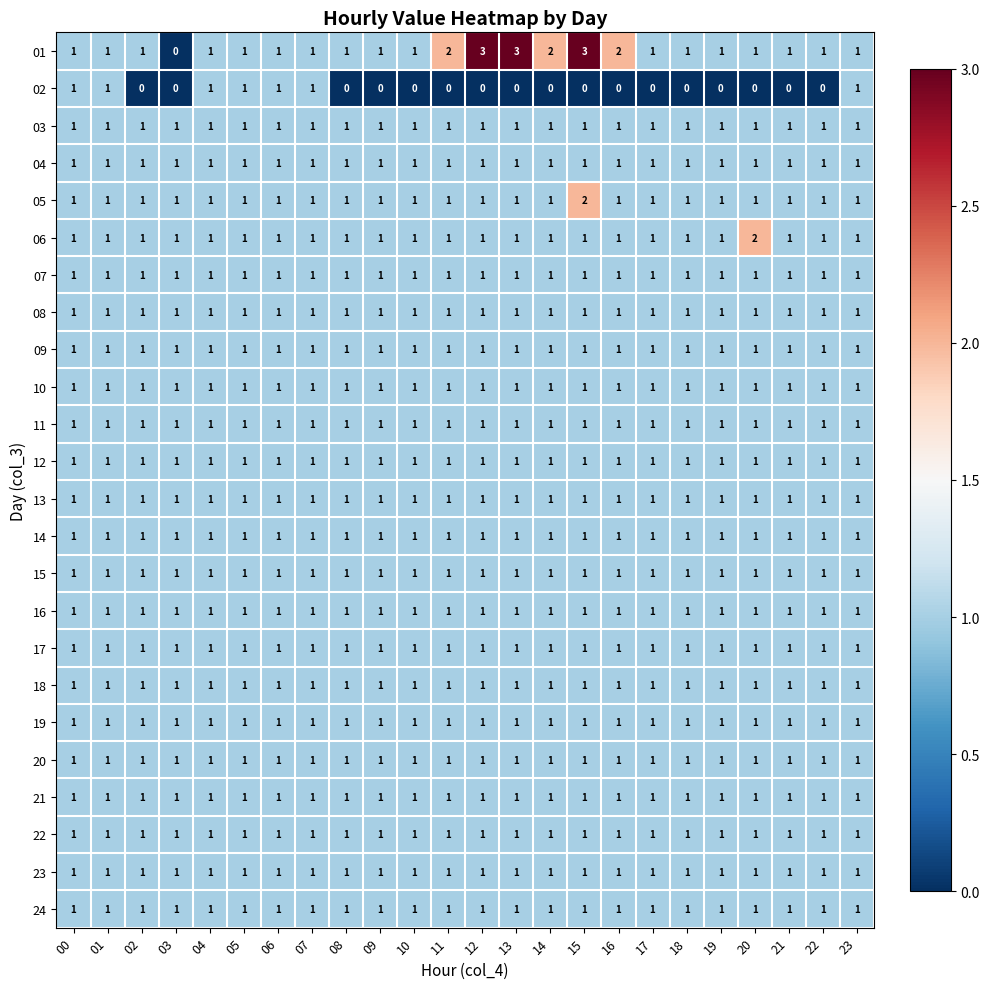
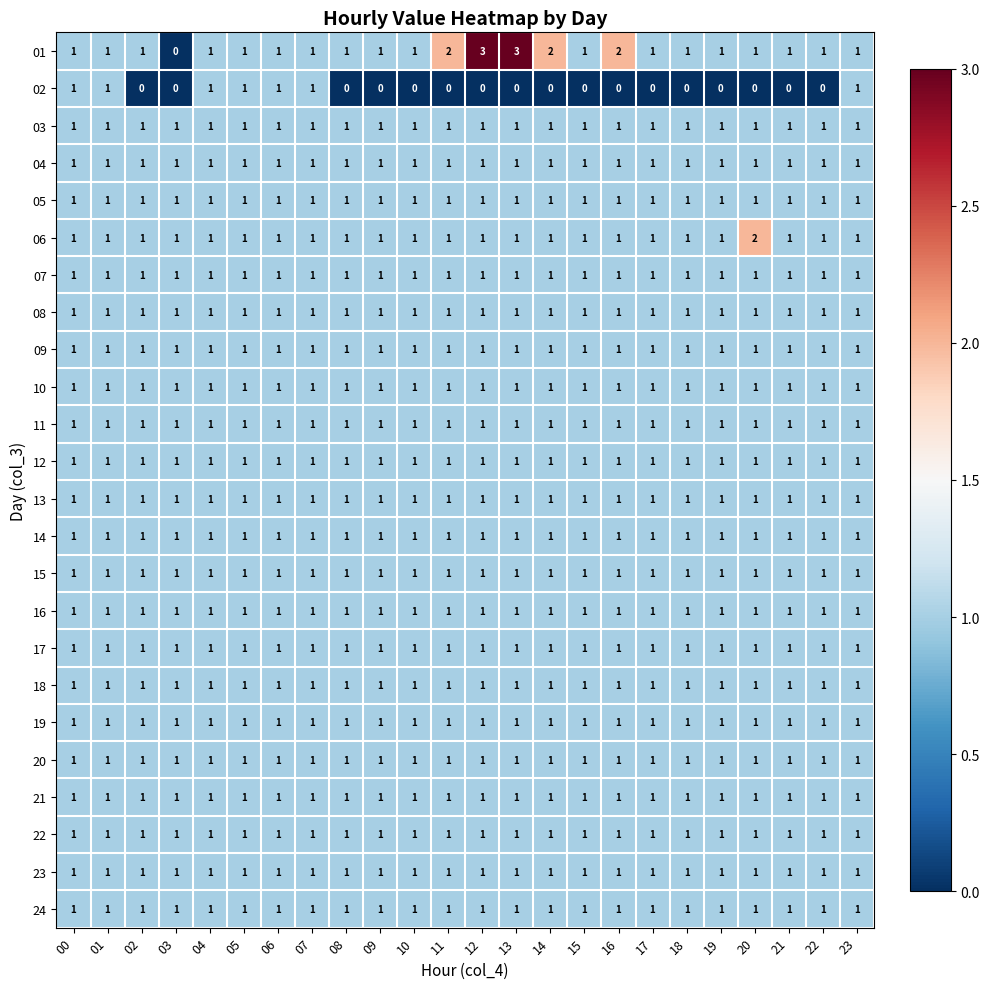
01, 15: 3 -> 1
05, 15: 2 -> 1
